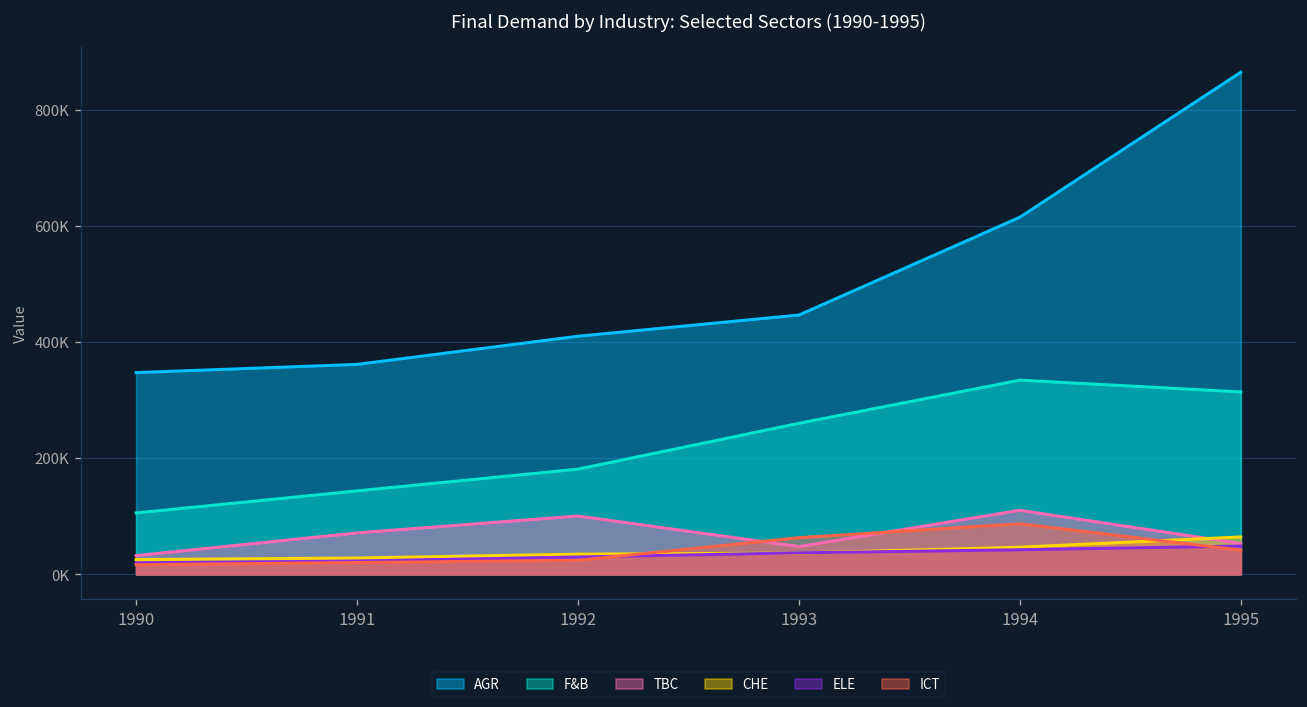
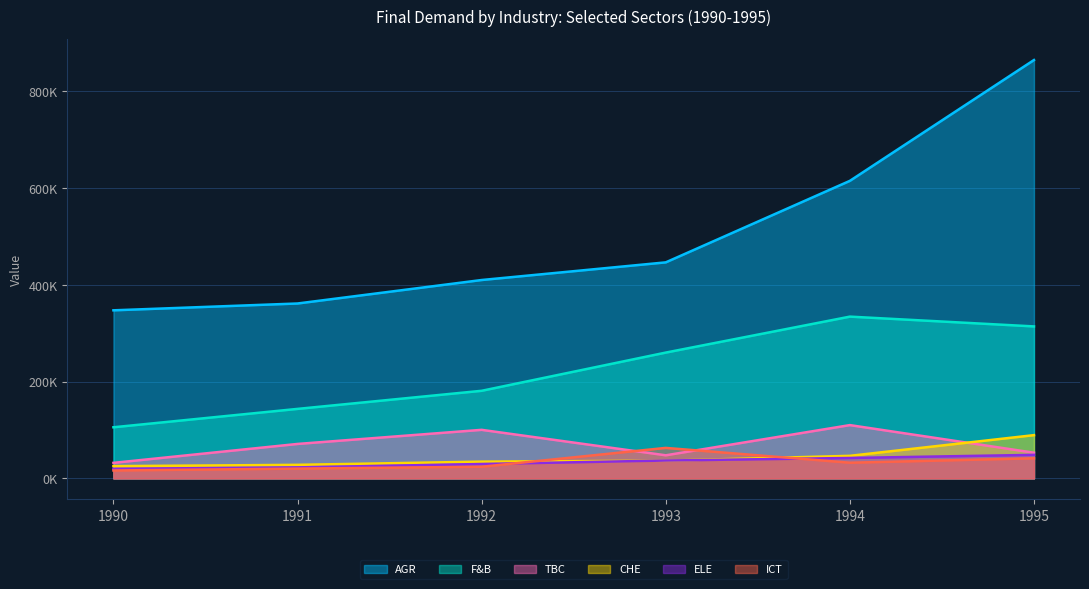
ICT, 1994: 90000 -> 30000
CHE, 1995: 60000 -> 90000
